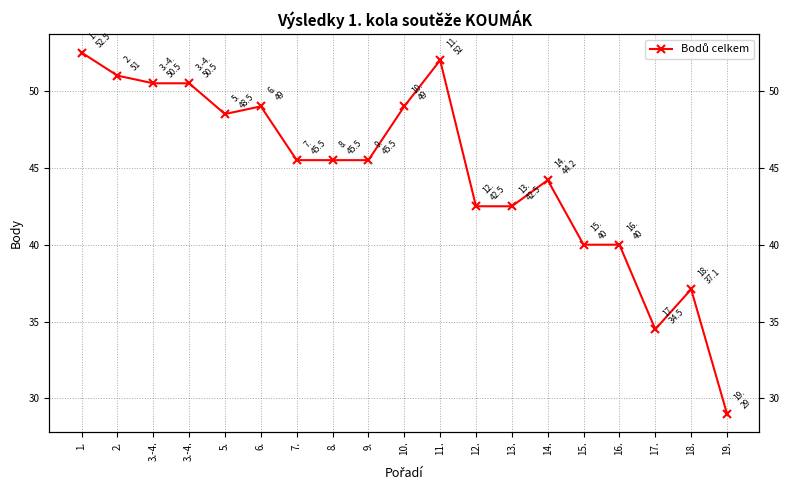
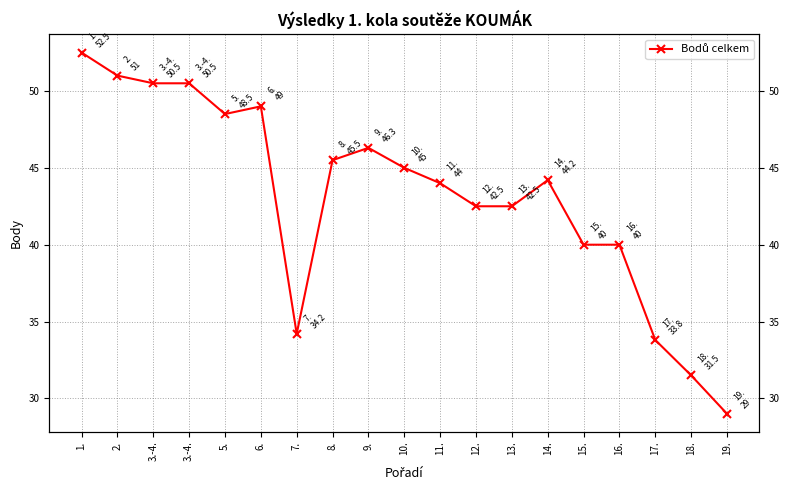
7.: 45.5 -> 34.2
9.: 45.5 -> 46.3
10.: 49 -> 45
11.: 52 -> 44
17.: 34.5 -> 33.8
18.: 37.1 -> 31.5
